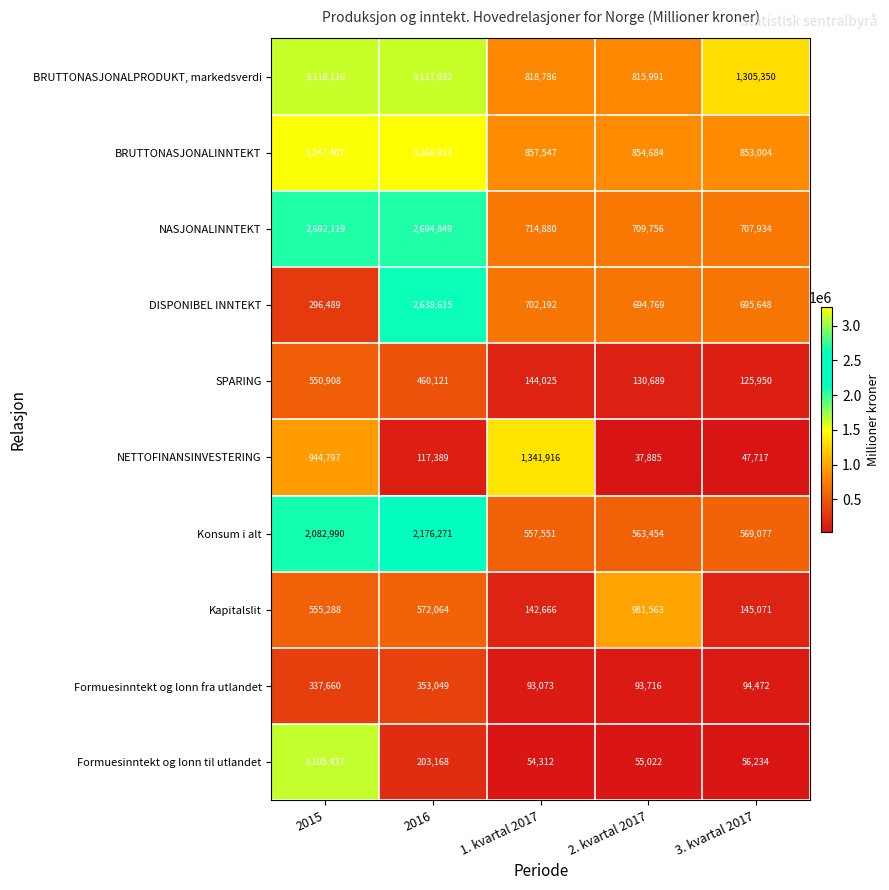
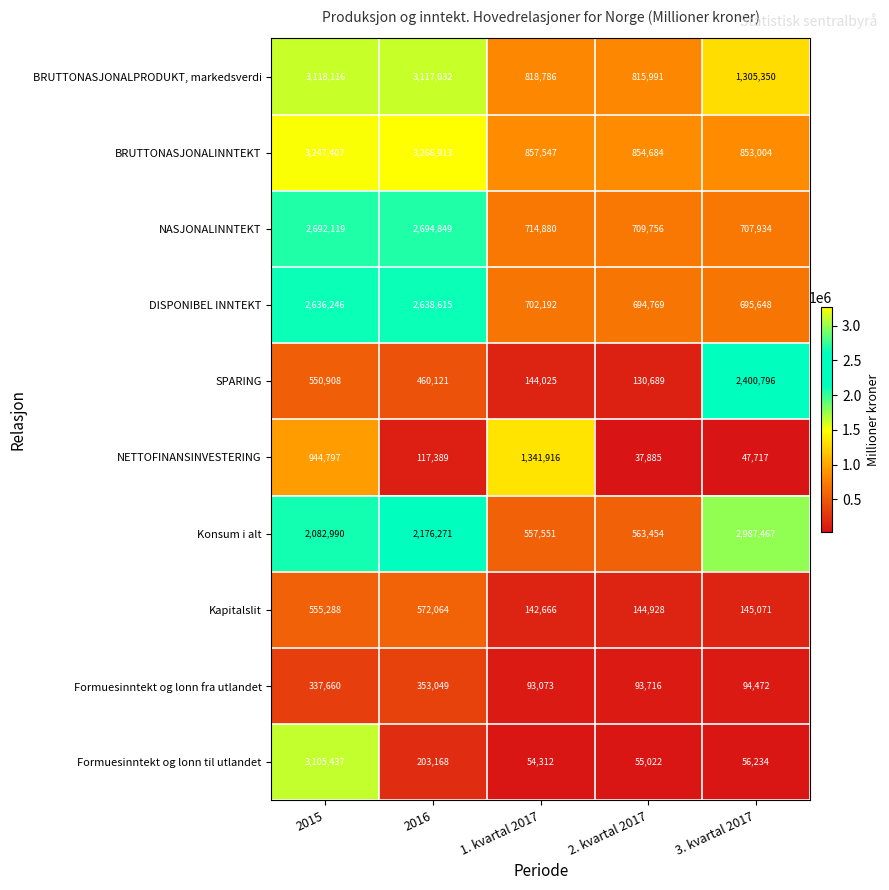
DISPONIBEL INNTEKT, 2015: 296,489 -> 2,636,246
SPARING, 3. kvartal 2017: 125,950 -> 2,400,796
Konsum i alt, 3. kvartal 2017: 569,077 -> 2,987,467
Kapitalslit, 2. kvartal 2017: 981,563 -> 144,928
